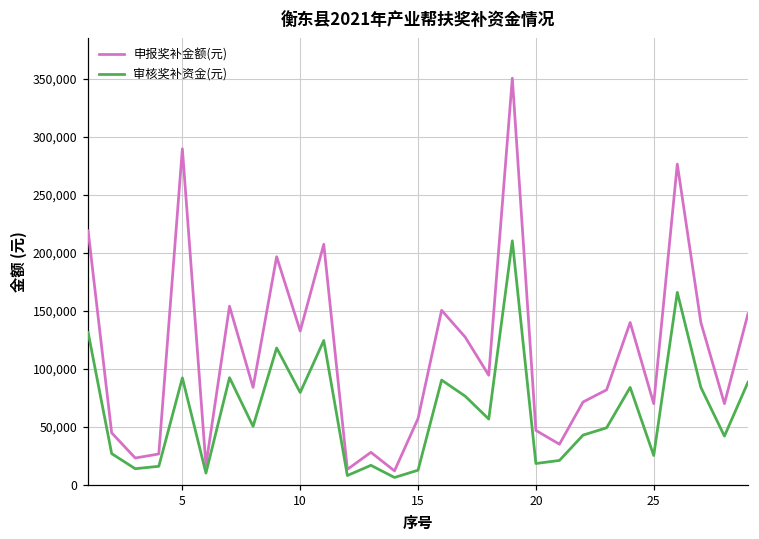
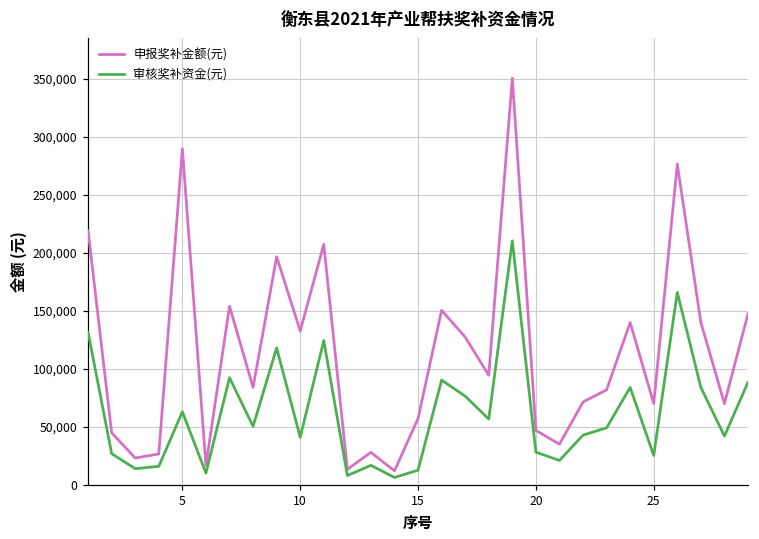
审核奖补资金(元), 5: 92,000 -> 63,000
审核奖补资金(元), 10: 80,000 -> 41,000
审核奖补资金(元), 20: 18,000 -> 28,000
